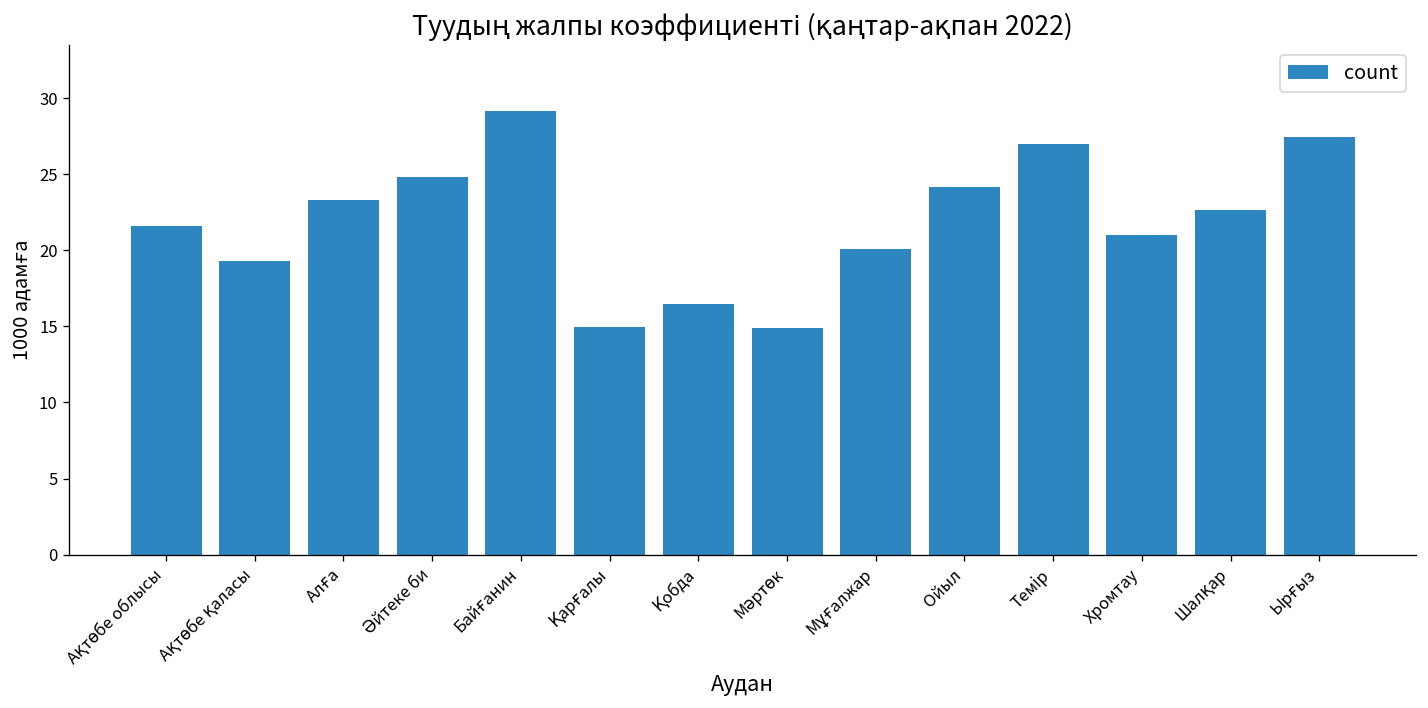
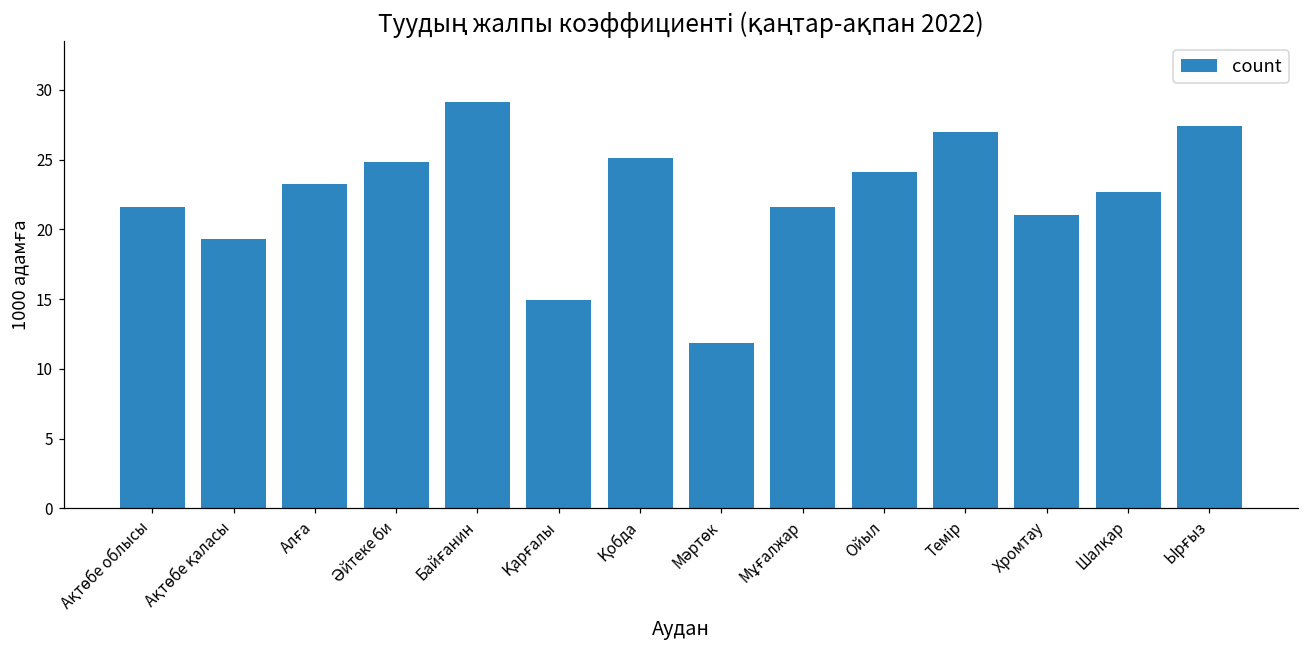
Қобда: 16.5 -> 25.1
Мәртөк: 14.9 -> 11.9
Мұғалжар: 20.1 -> 21.6
